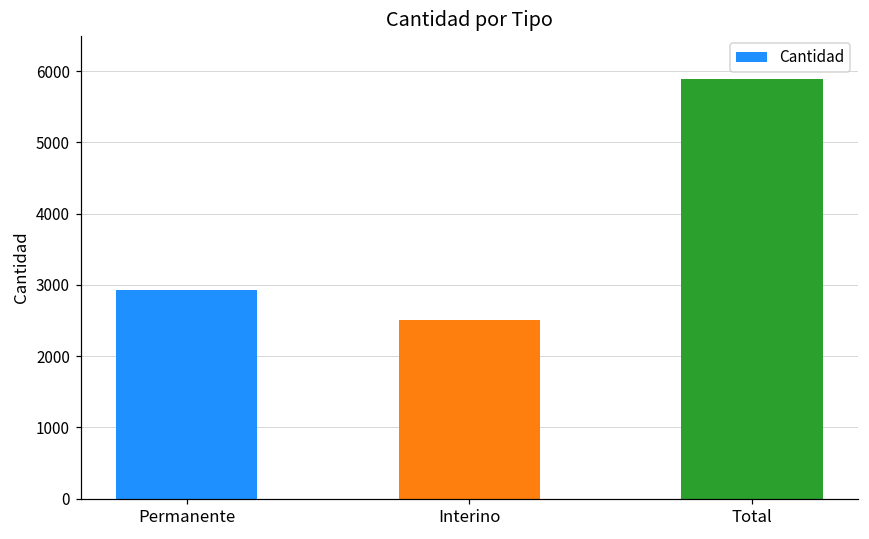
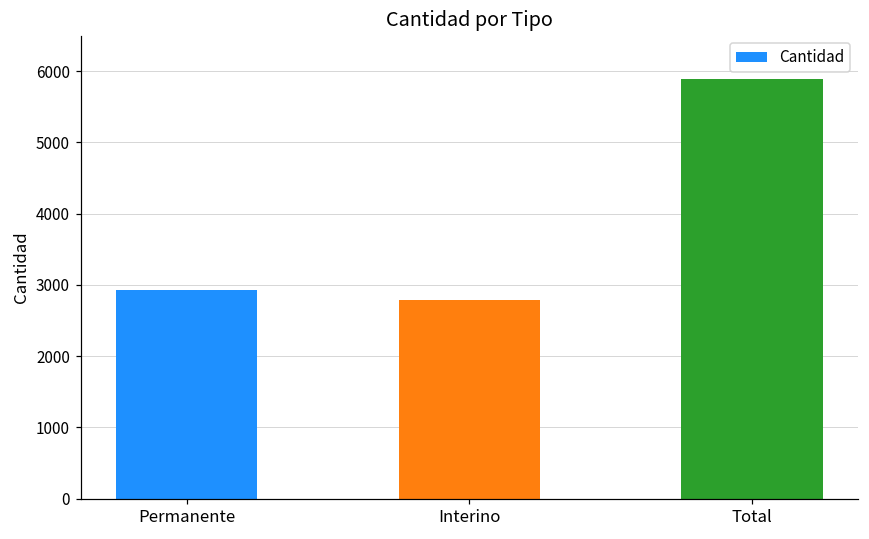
Interino: 2500 -> 2800
